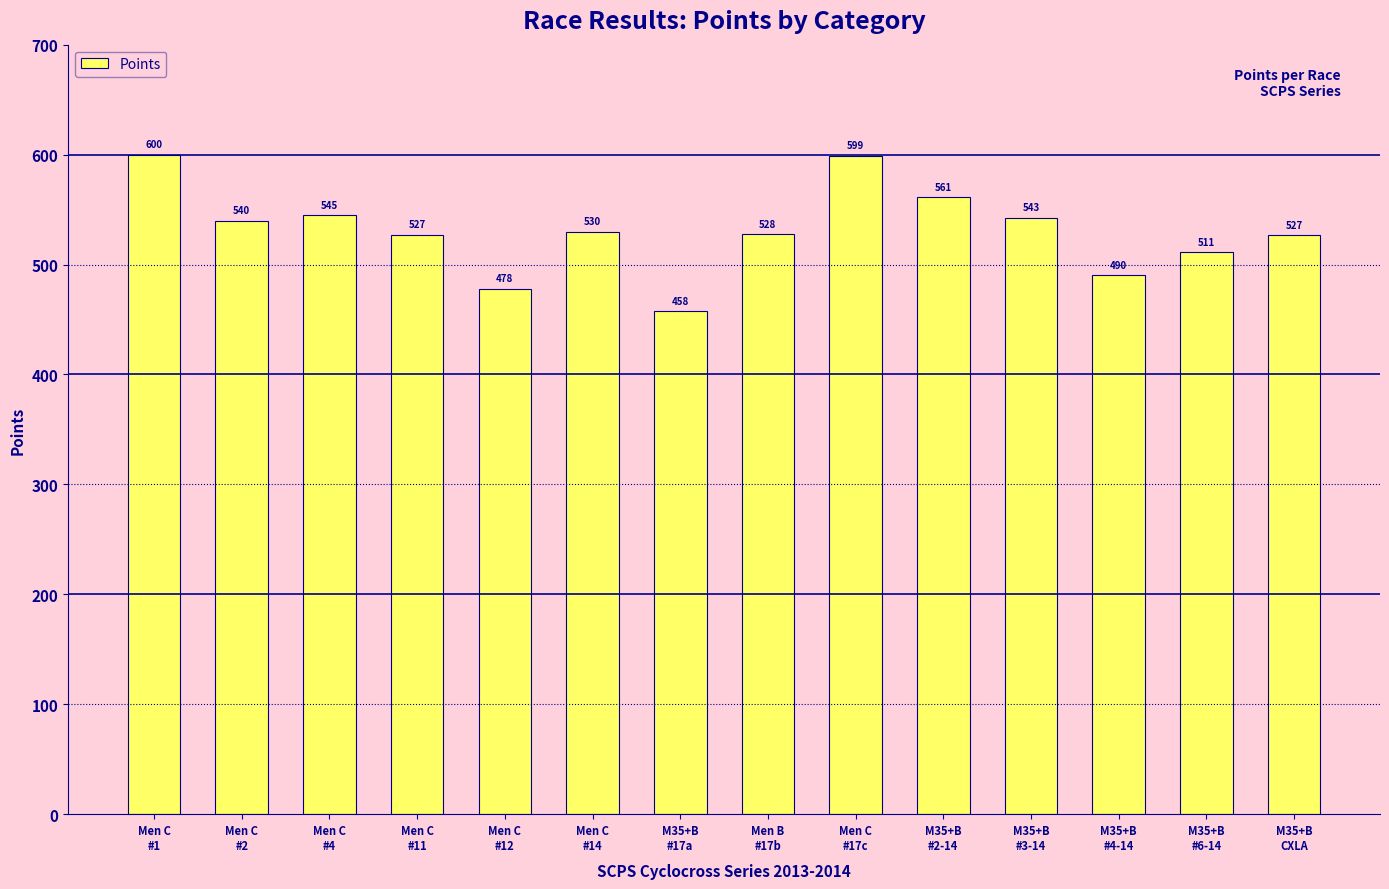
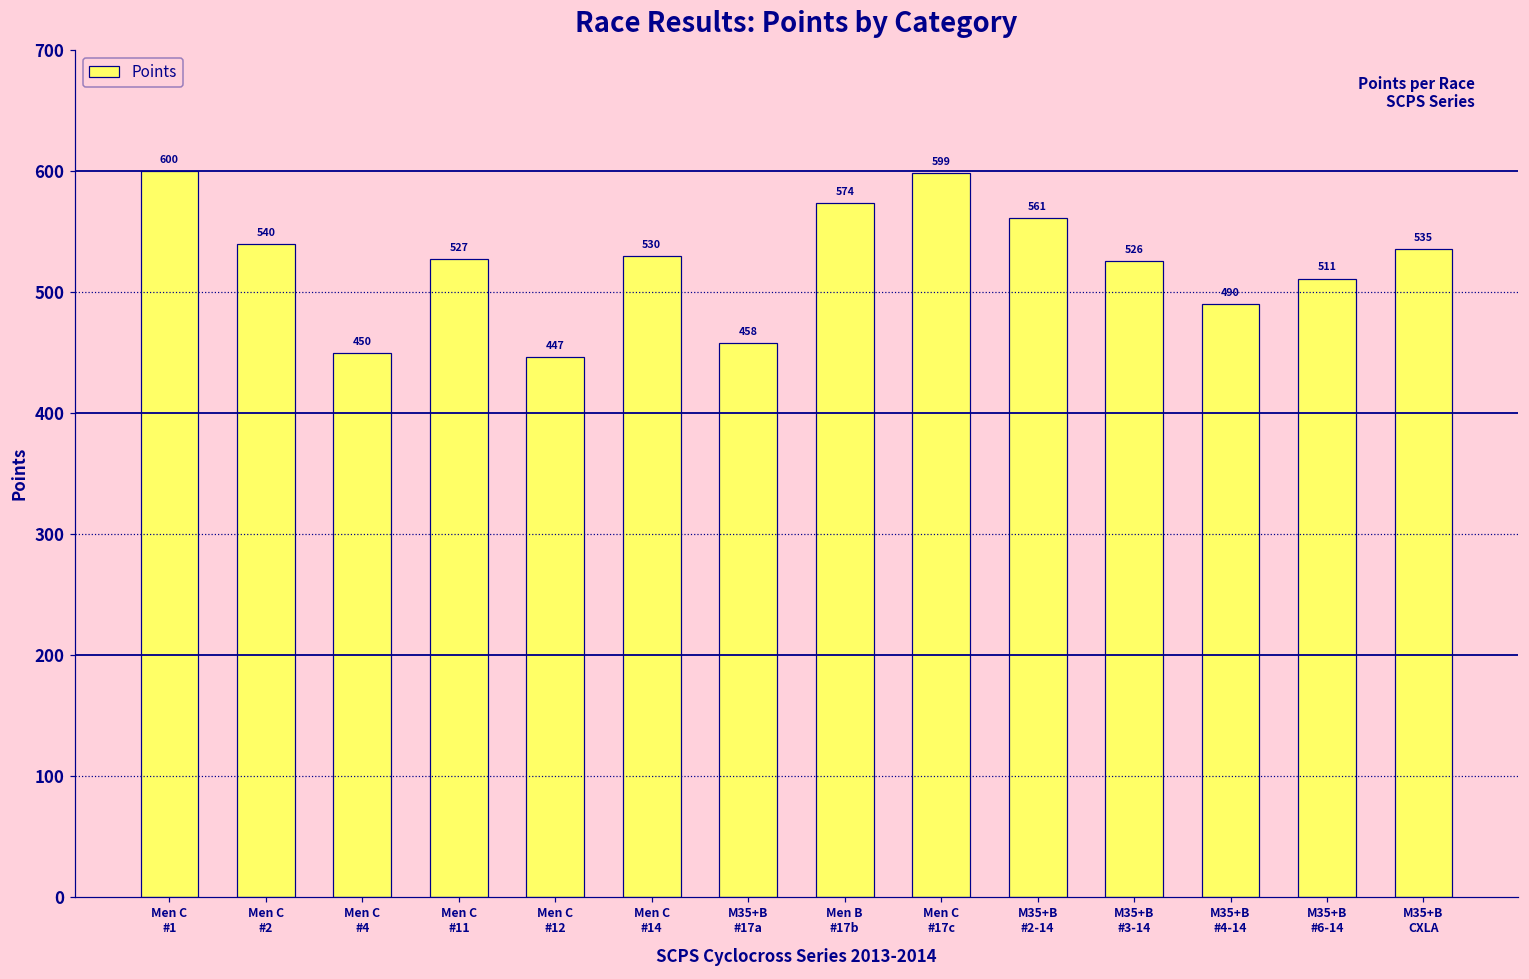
Men C #4: 545 -> 450
Men C #12: 478 -> 447
Men B #17b: 528 -> 574
M35+B #3-14: 543 -> 526
M35+B CXLA: 527 -> 535
